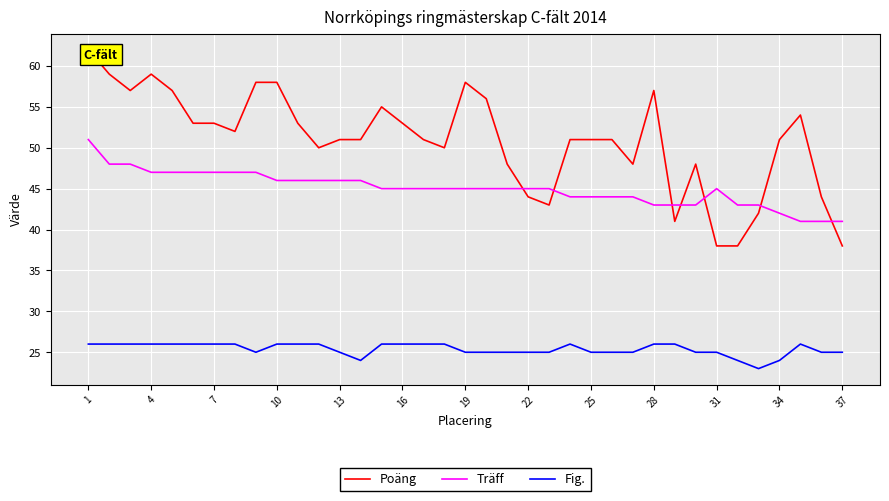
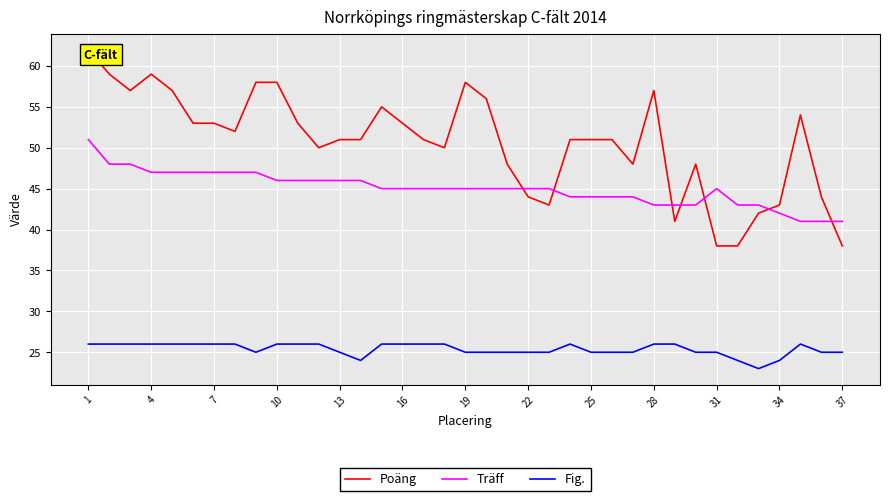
Poäng, 34: 51 -> 43
